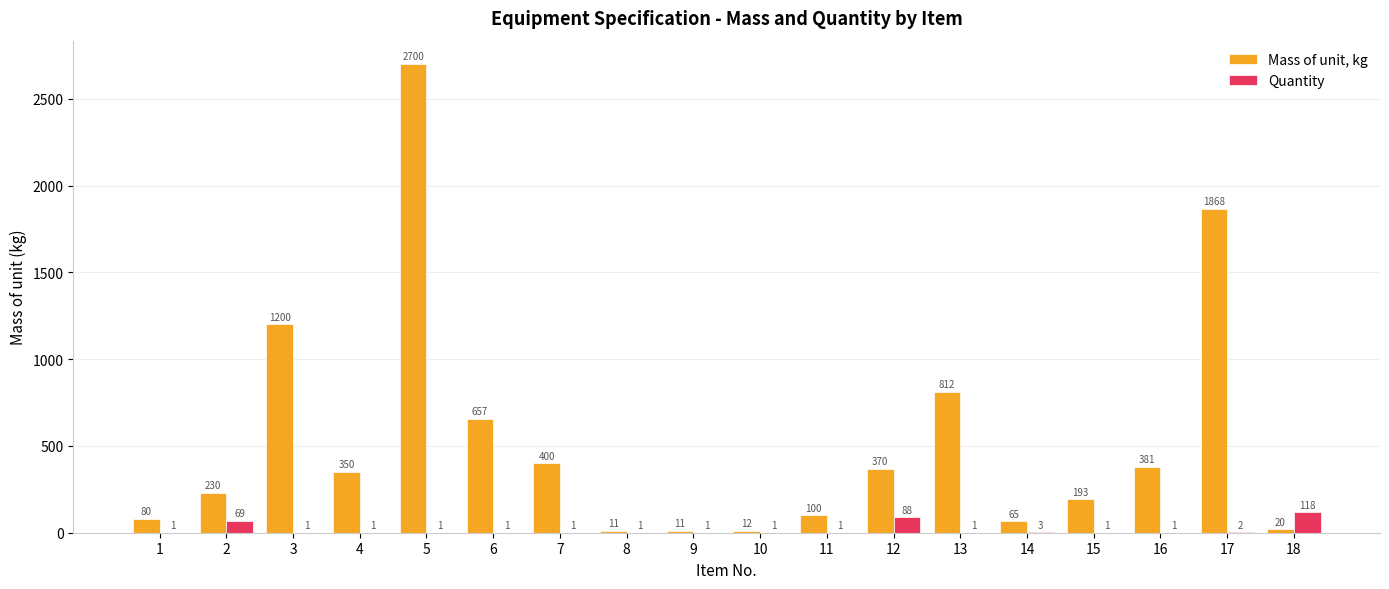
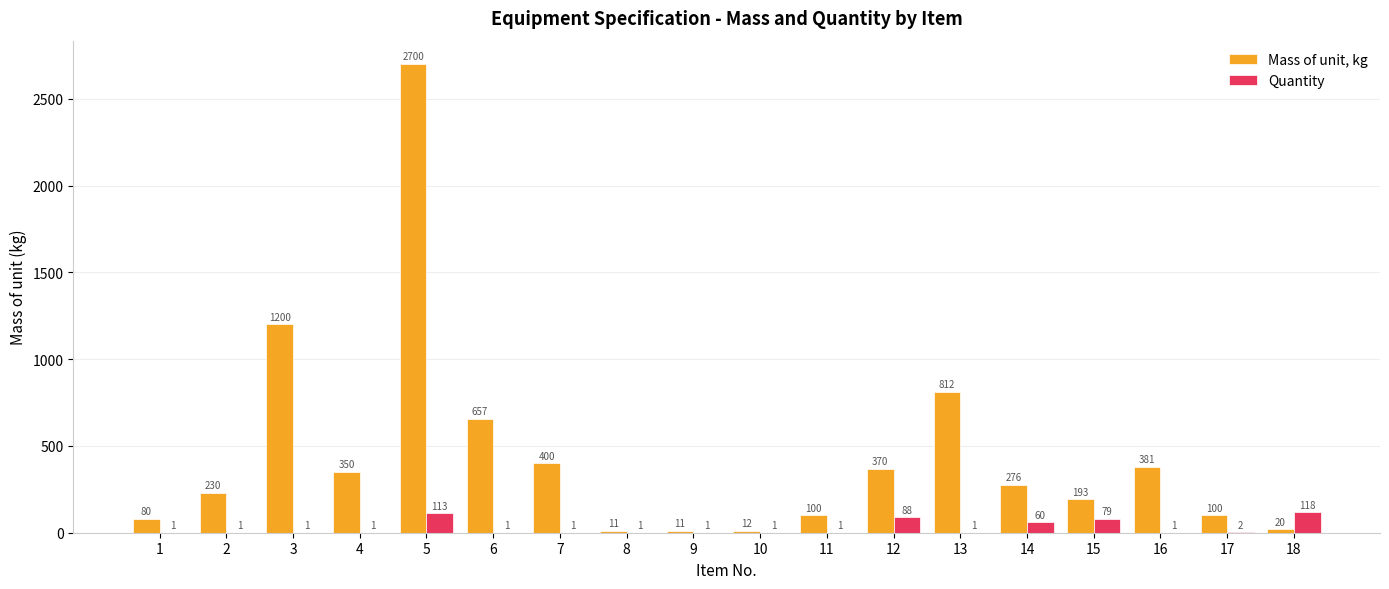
Quantity, 2: 69 -> 1
Quantity, 5: 1 -> 113
Mass of unit, kg, 14: 65 -> 276
Quantity, 14: 3 -> 60
Quantity, 15: 1 -> 79
Mass of unit, kg, 17: 1868 -> 100
